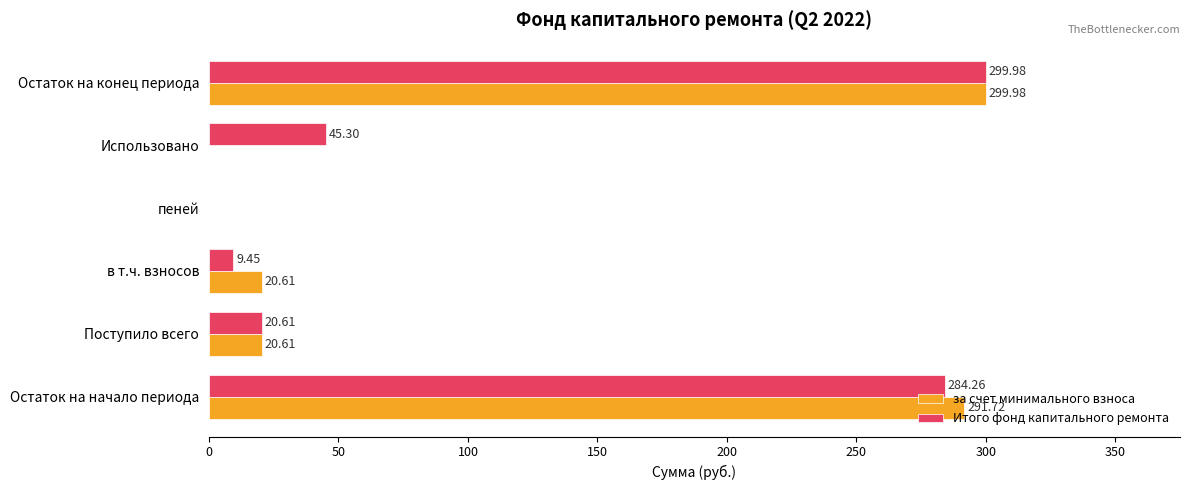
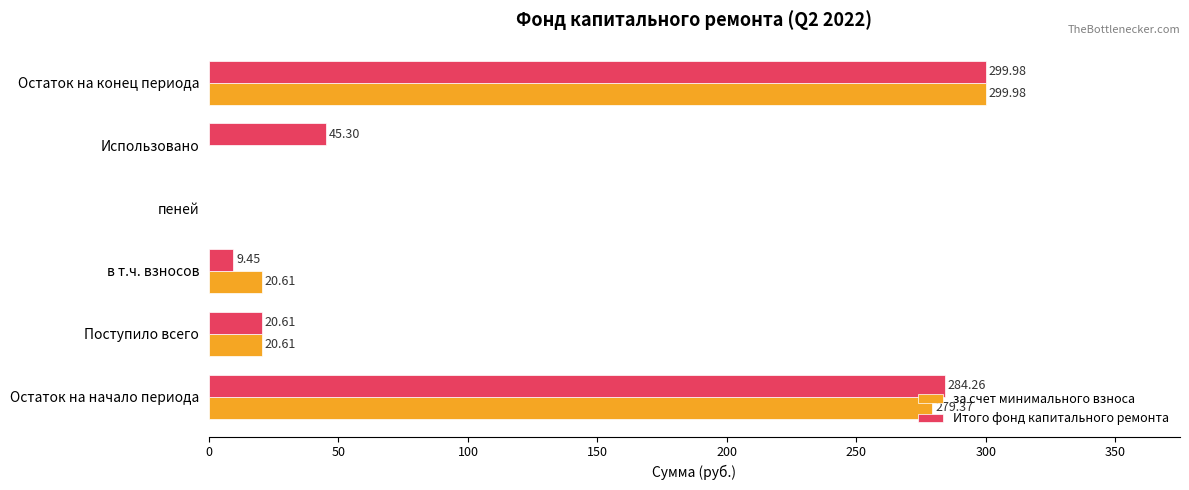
за счет минимального взноса, Остаток на начало периода: 291.72 -> 279.37
